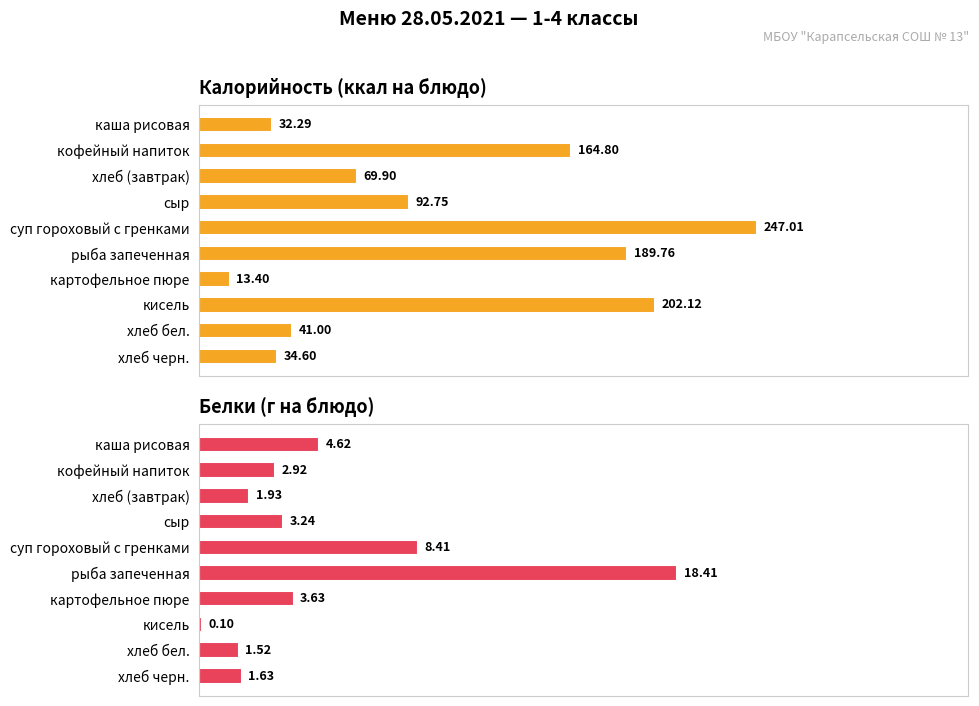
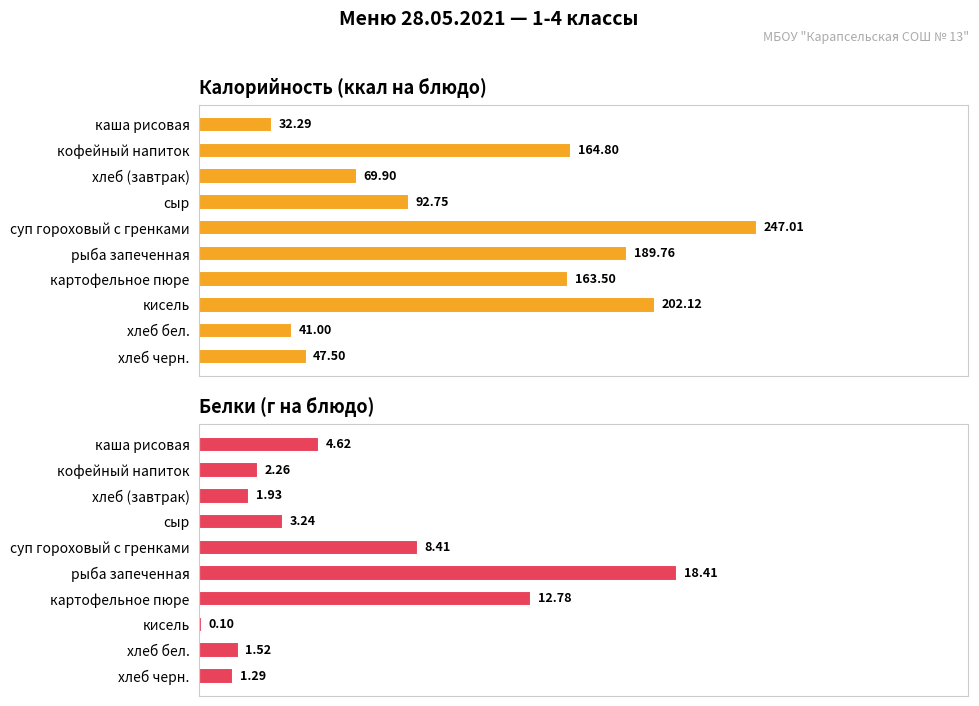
Калорийность (ккал на блюдо), картофельное пюре: 13.40 -> 163.50
Калорийность (ккал на блюдо), хлеб черн.: 34.60 -> 47.50
Белки (г на блюдо), кофейный напиток: 2.92 -> 2.26
Белки (г на блюдо), картофельное пюре: 3.63 -> 12.78
Белки (г на блюдо), хлеб черн.: 1.63 -> 1.29
